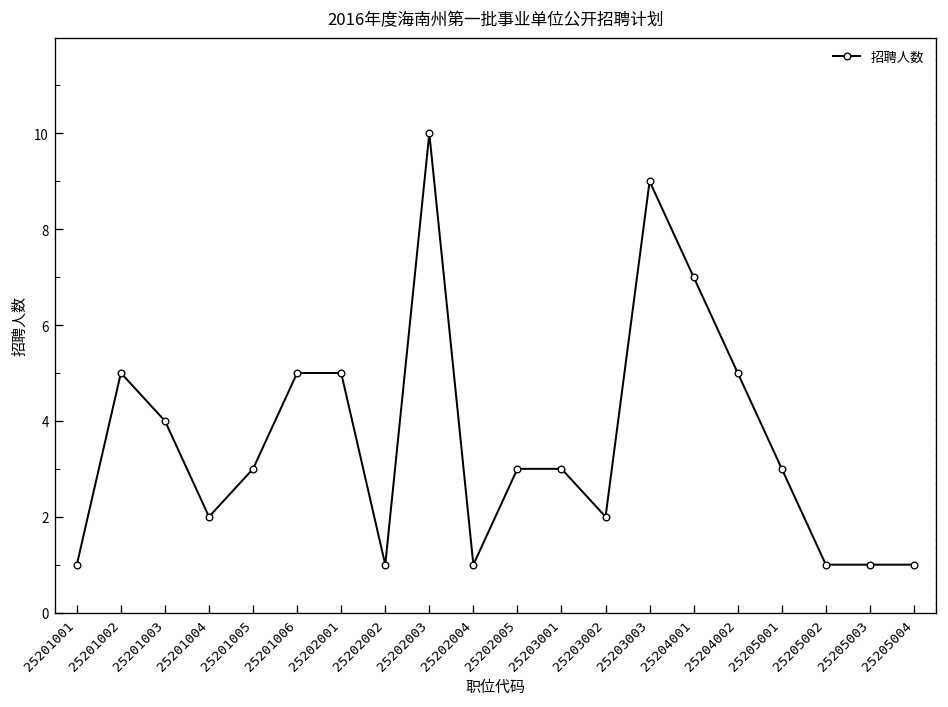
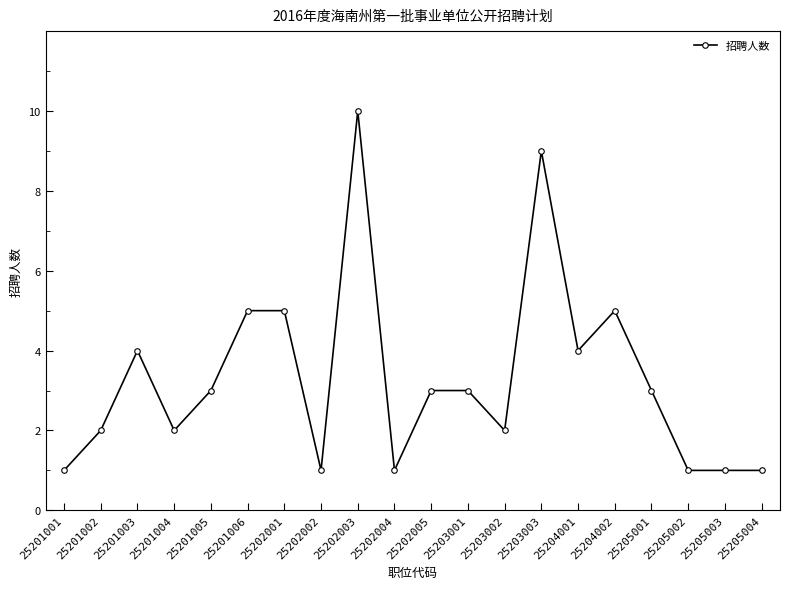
25201002: 5 -> 2
25204001: 7 -> 4
